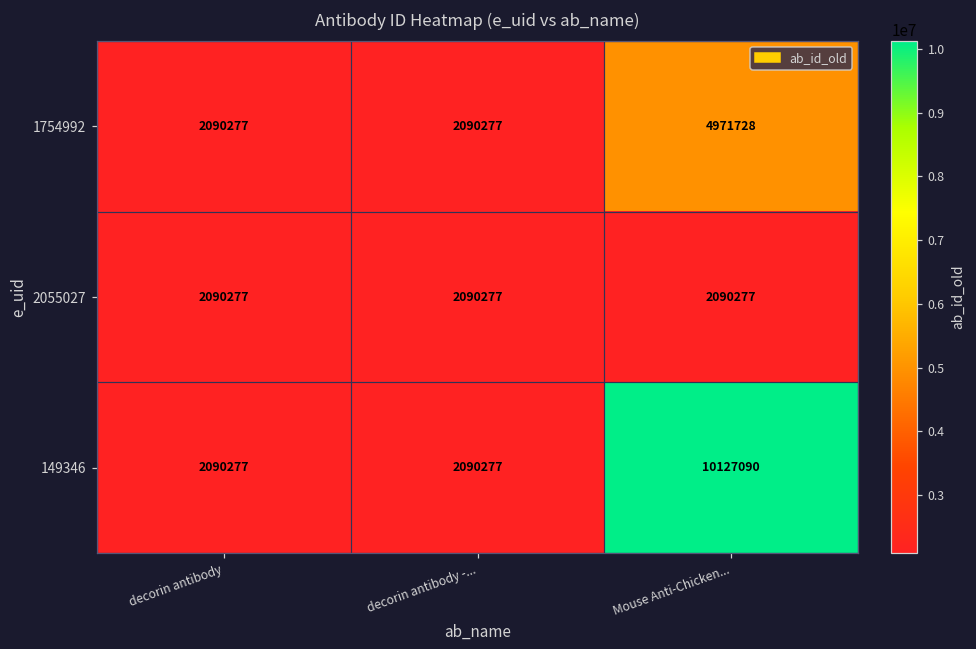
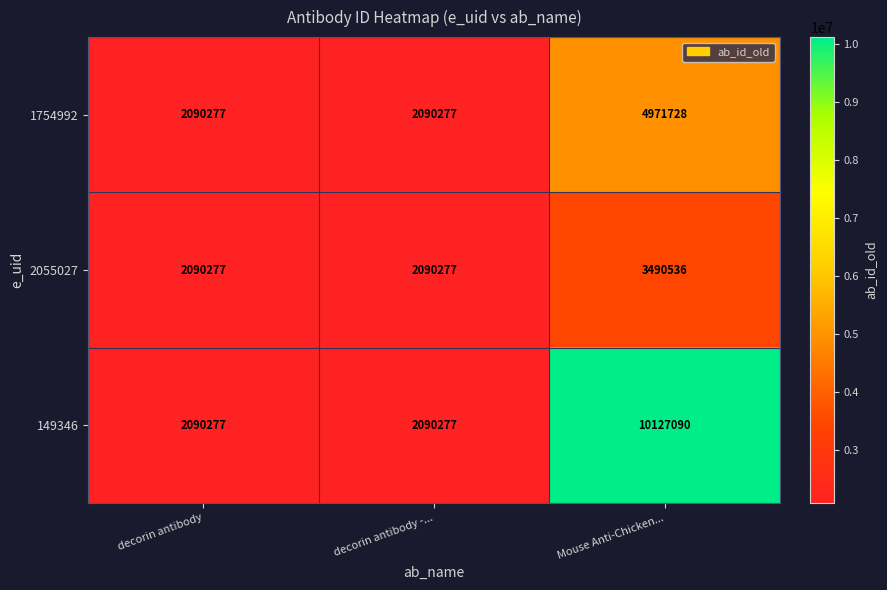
2055027, Mouse Anti-Chicken...: 2090277 -> 3490536
